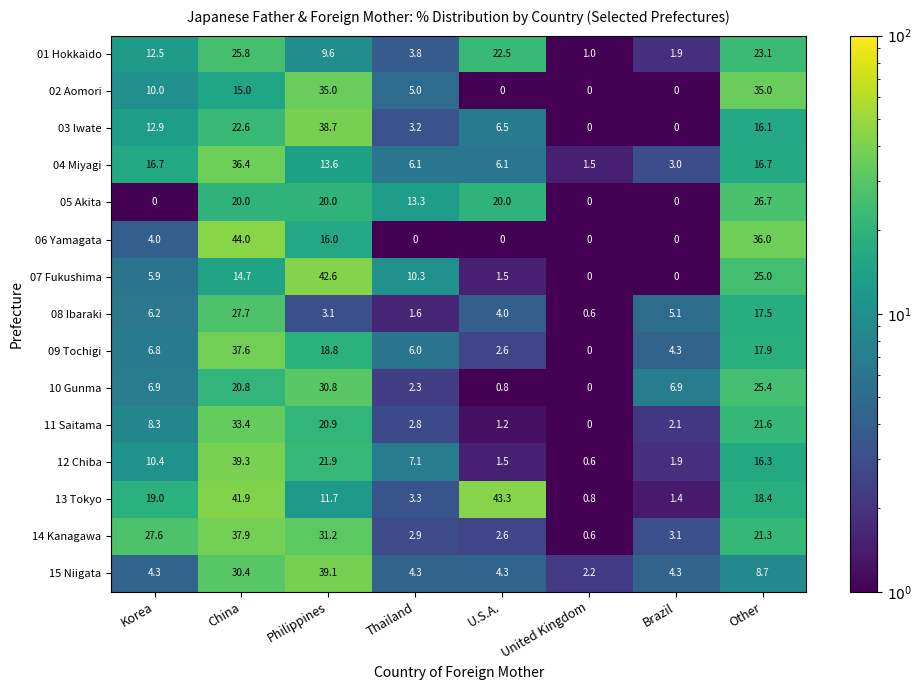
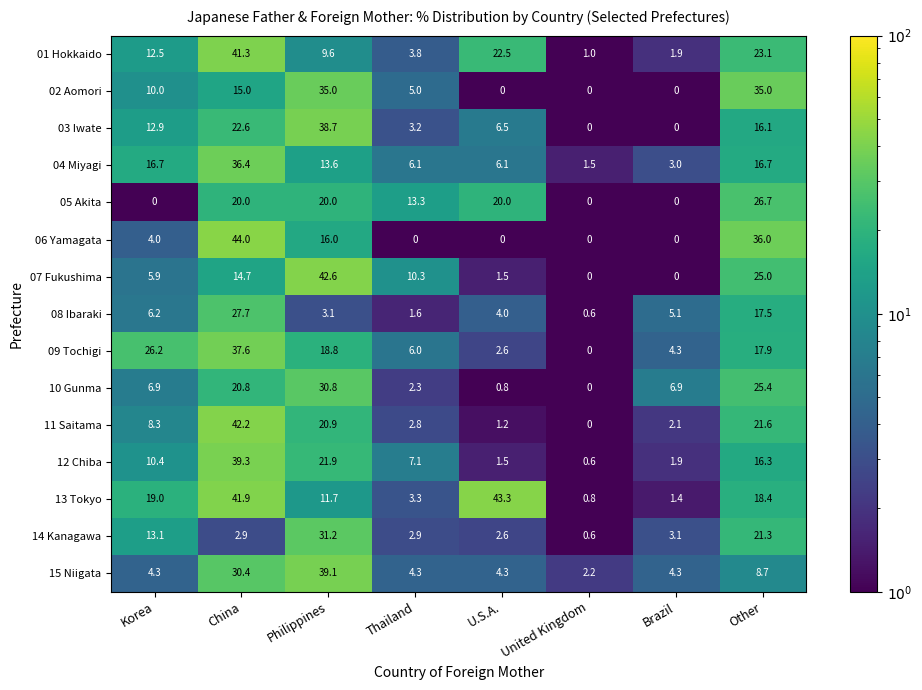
01 Hokkaido, China: 25.8 -> 41.3
09 Tochigi, Korea: 6.8 -> 26.2
11 Saitama, China: 33.4 -> 42.2
14 Kanagawa, Korea: 27.6 -> 13.1
14 Kanagawa, China: 37.9 -> 2.9
